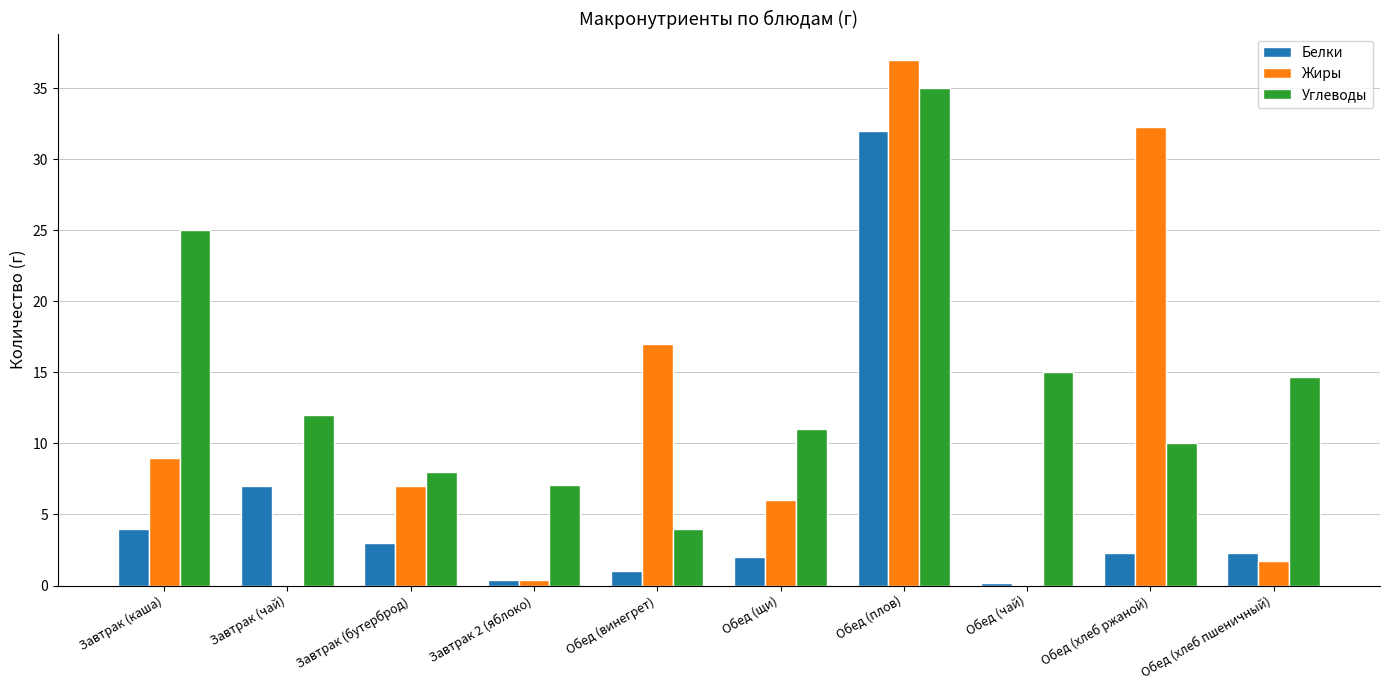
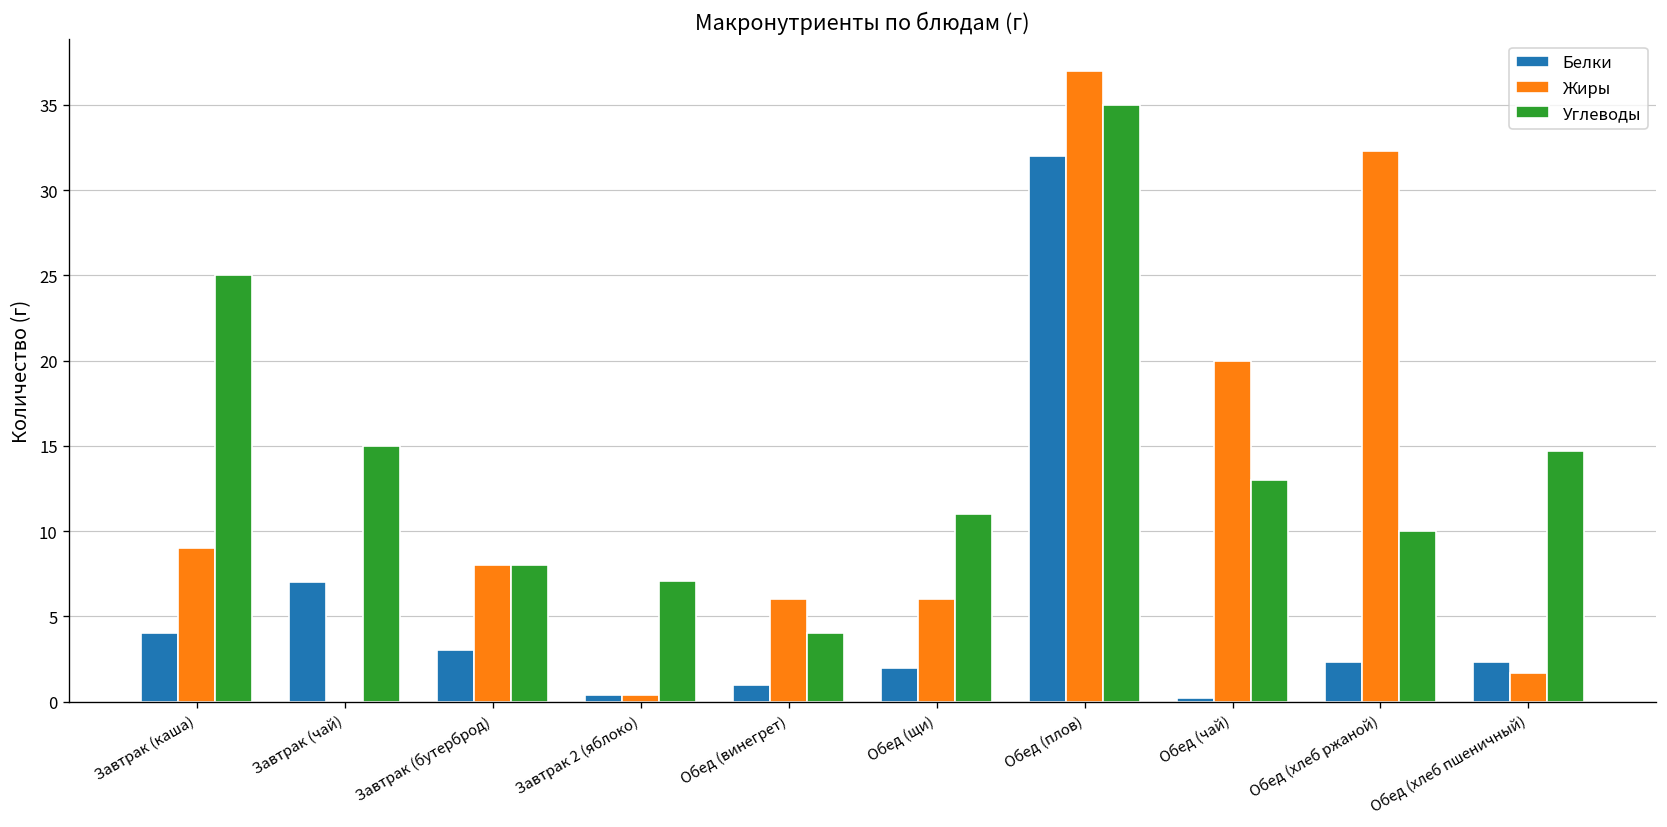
Углеводы, Завтрак (чай): 12 -> 15
Жиры, Завтрак (бутерброд): 7 -> 8
Жиры, Обед (винегрет): 17 -> 6
Жиры, Обед (чай): 0 -> 20
Углеводы, Обед (чай): 15 -> 13
